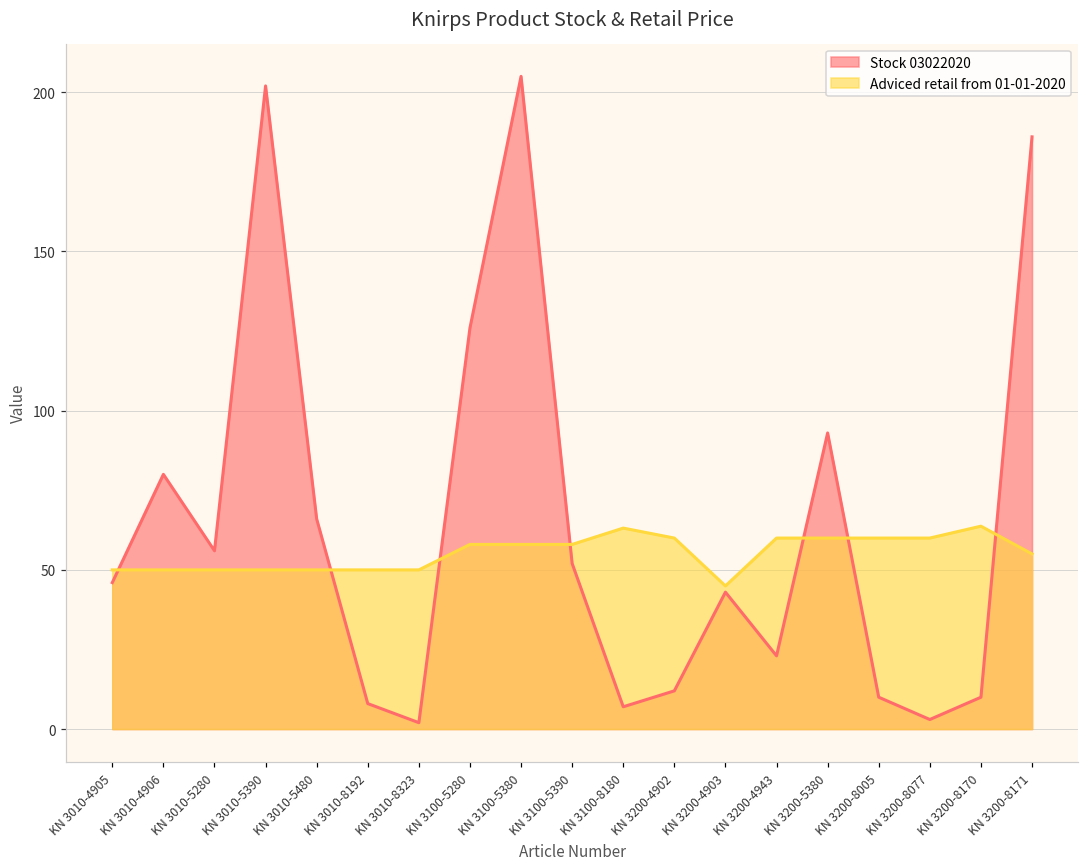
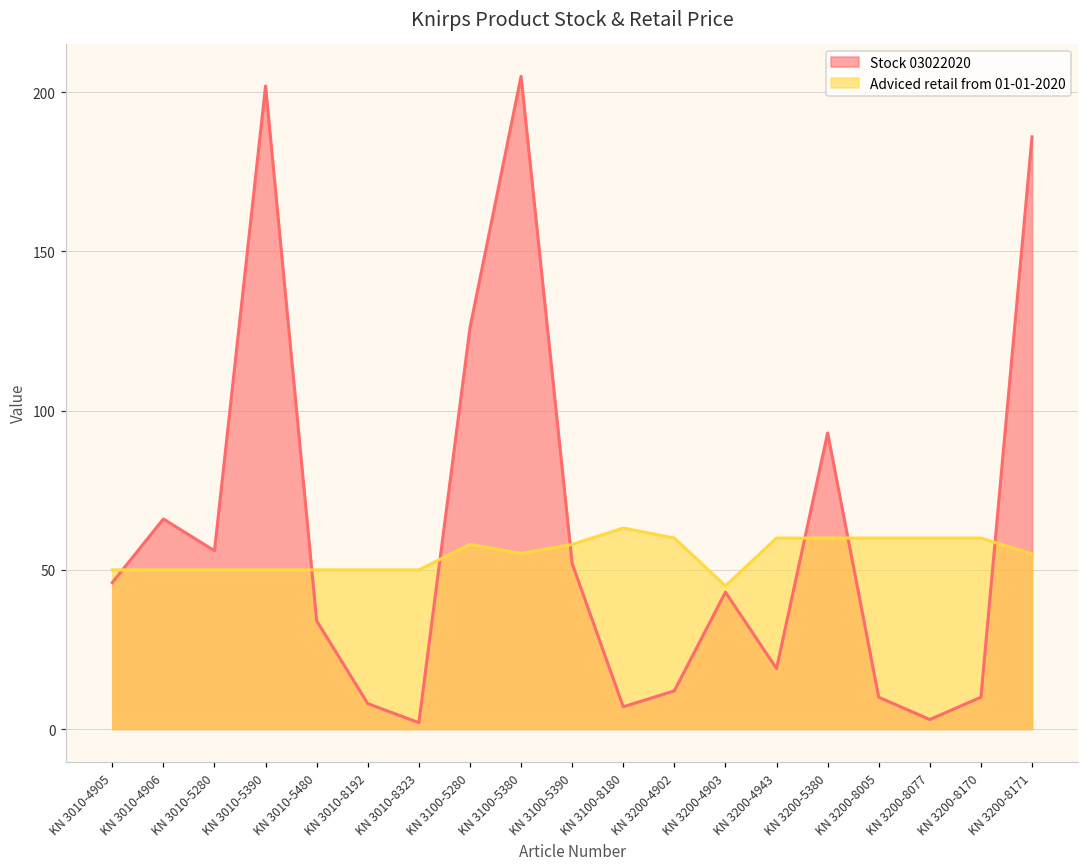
Stock 03022020, KN 3010-4906: 80 -> 66
Stock 03022020, KN 3010-5480: 66 -> 34
Adviced retail from 01-01-2020, KN 3100-5380: 58 -> 55
Stock 03022020, KN 3200-4943: 23 -> 19
Adviced retail from 01-01-2020, KN 3200-8170: 64 -> 60
